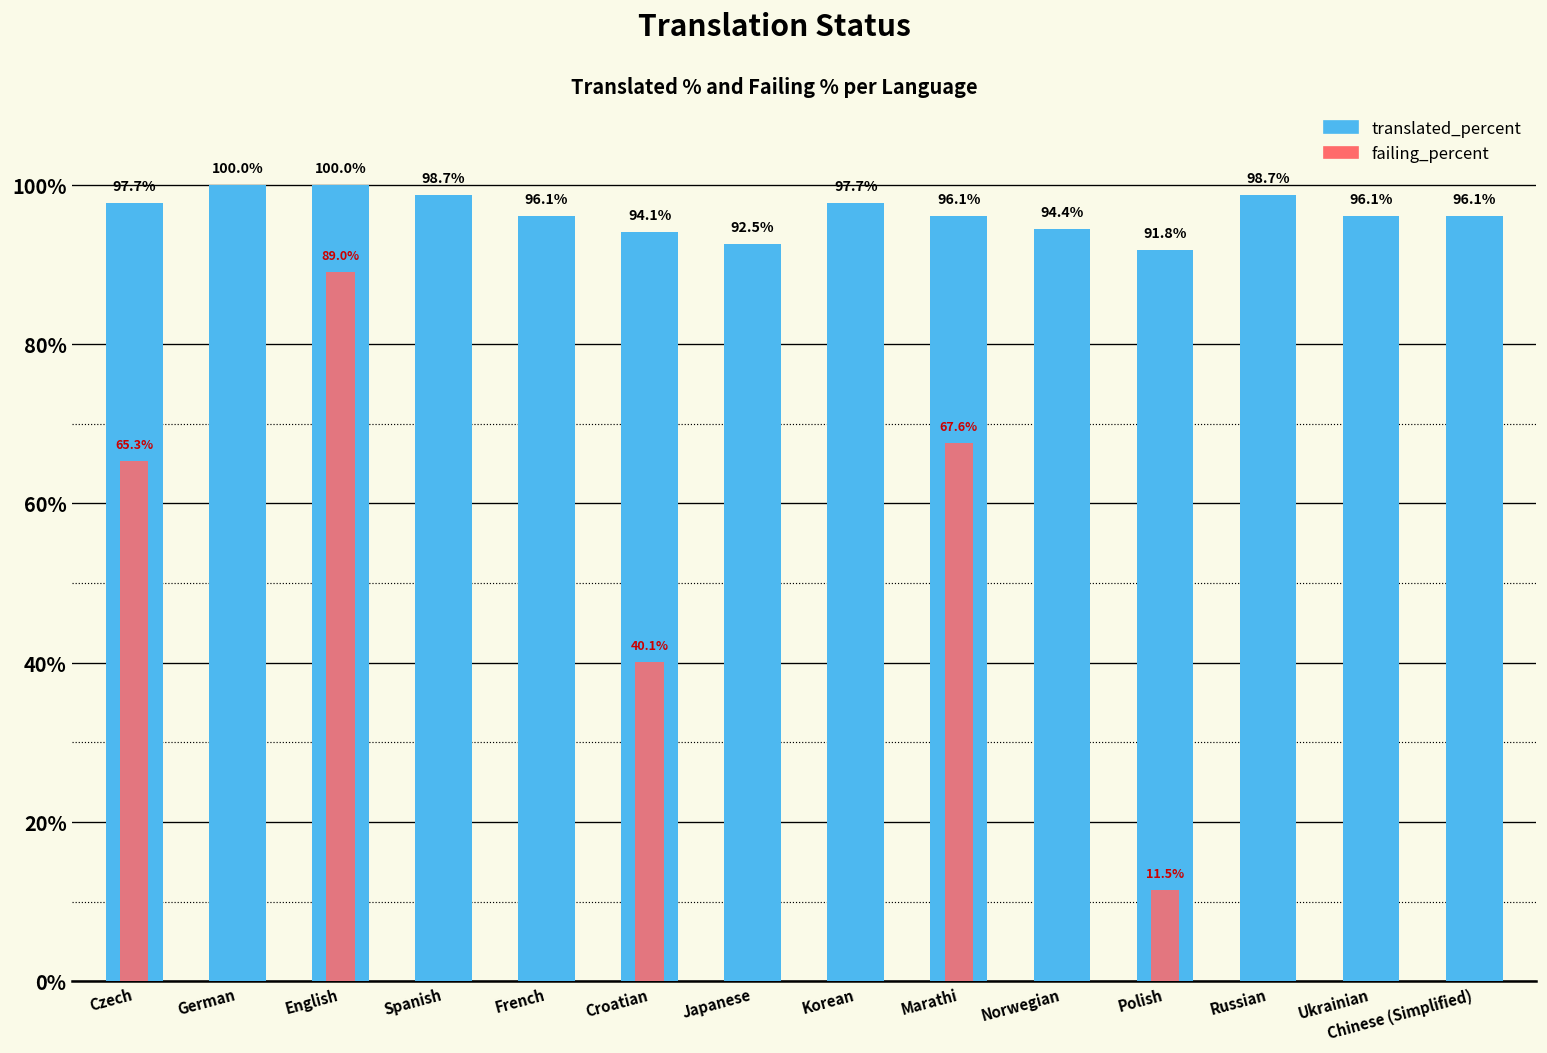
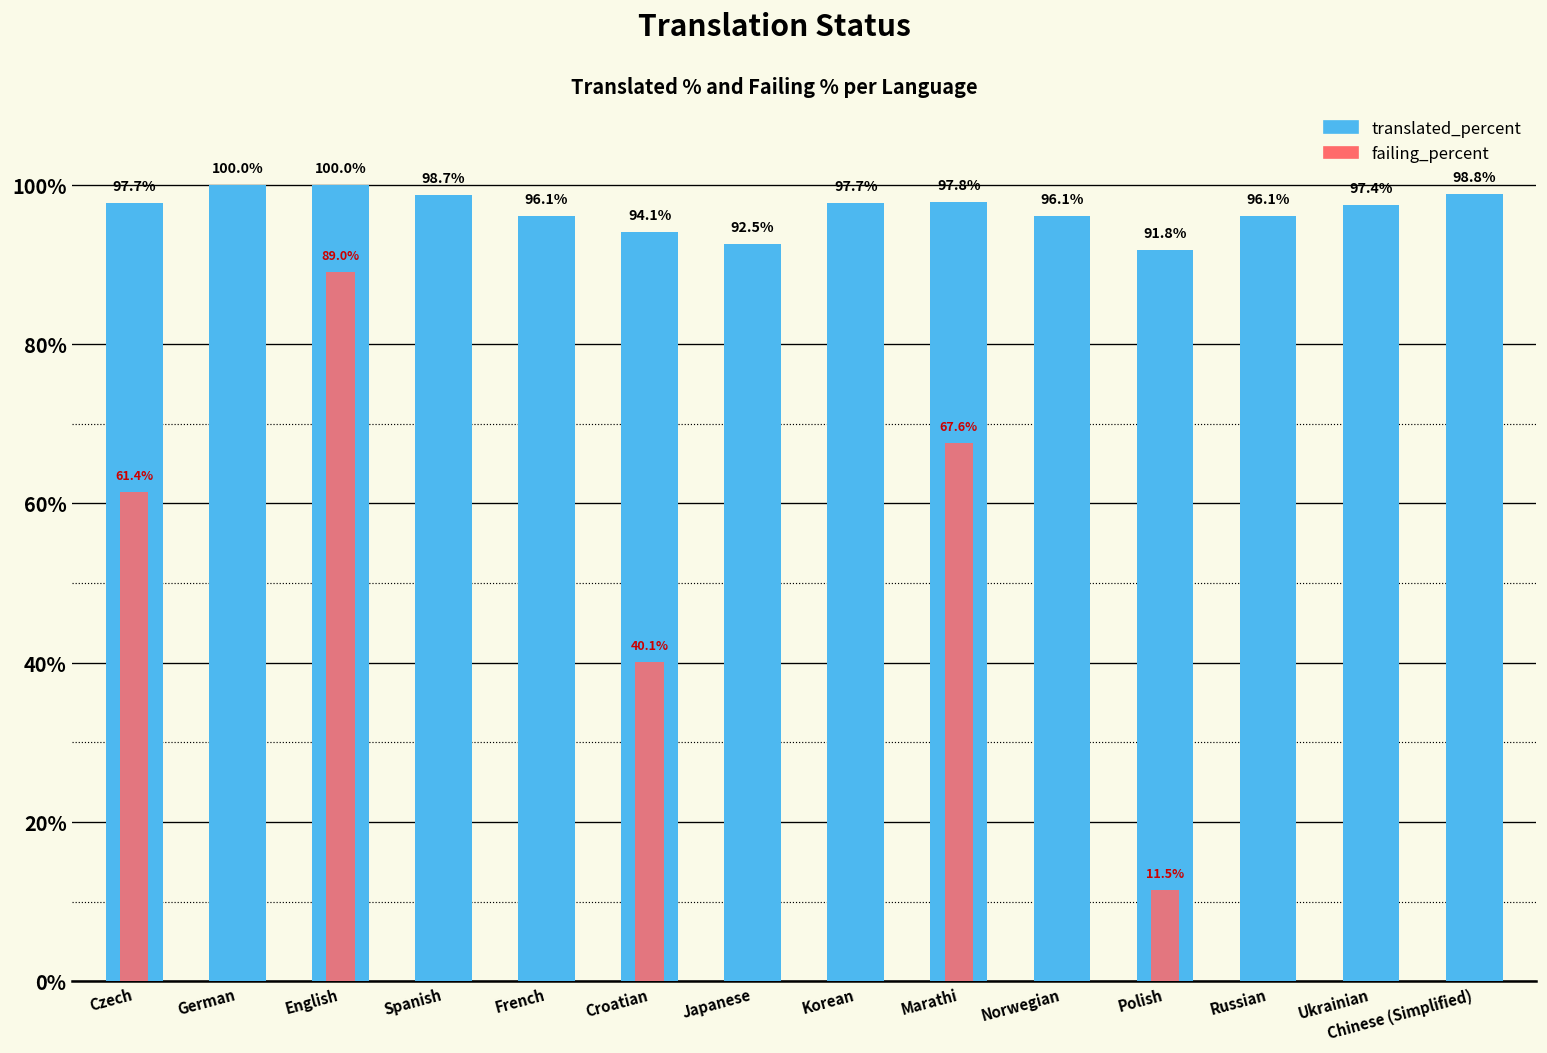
failing_percent, Czech: 65.3% -> 61.4%
translated_percent, Marathi: 96.1% -> 97.8%
translated_percent, Norwegian: 94.4% -> 96.1%
translated_percent, Russian: 98.7% -> 96.1%
translated_percent, Ukrainian: 96.1% -> 97.4%
translated_percent, Chinese (Simplified): 96.1% -> 98.8%
